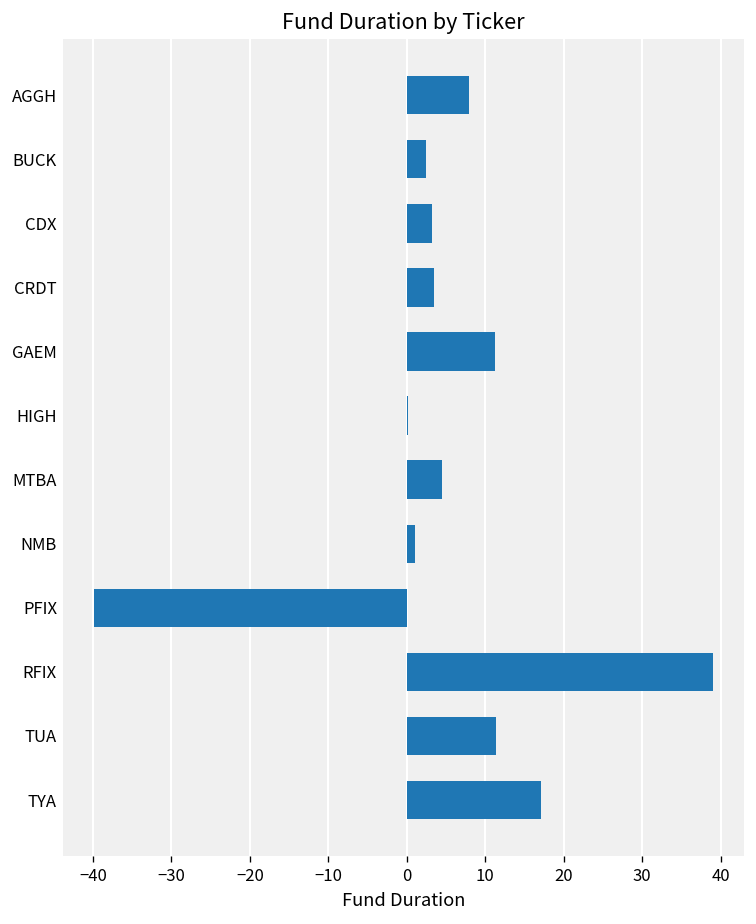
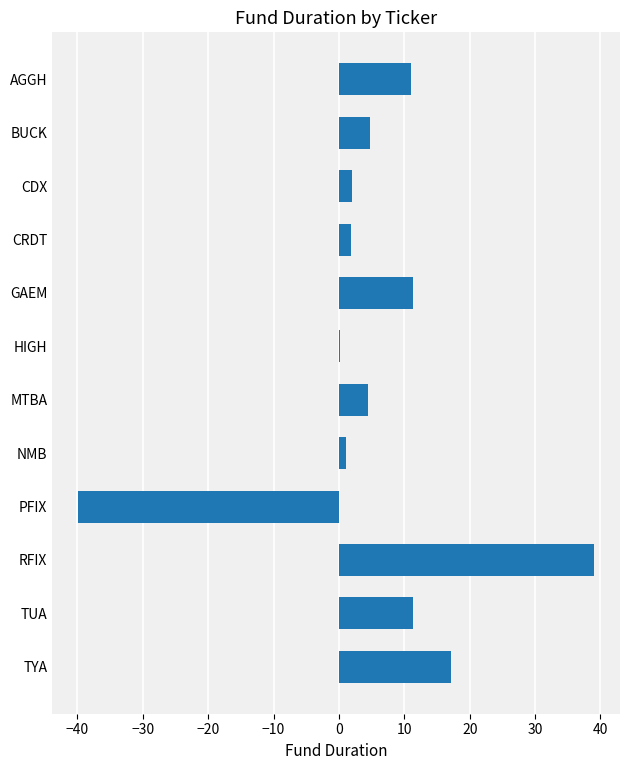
AGGH: 8 -> 11
BUCK: 2 -> 5
CDX: 3 -> 2
CRDT: 4 -> 2
